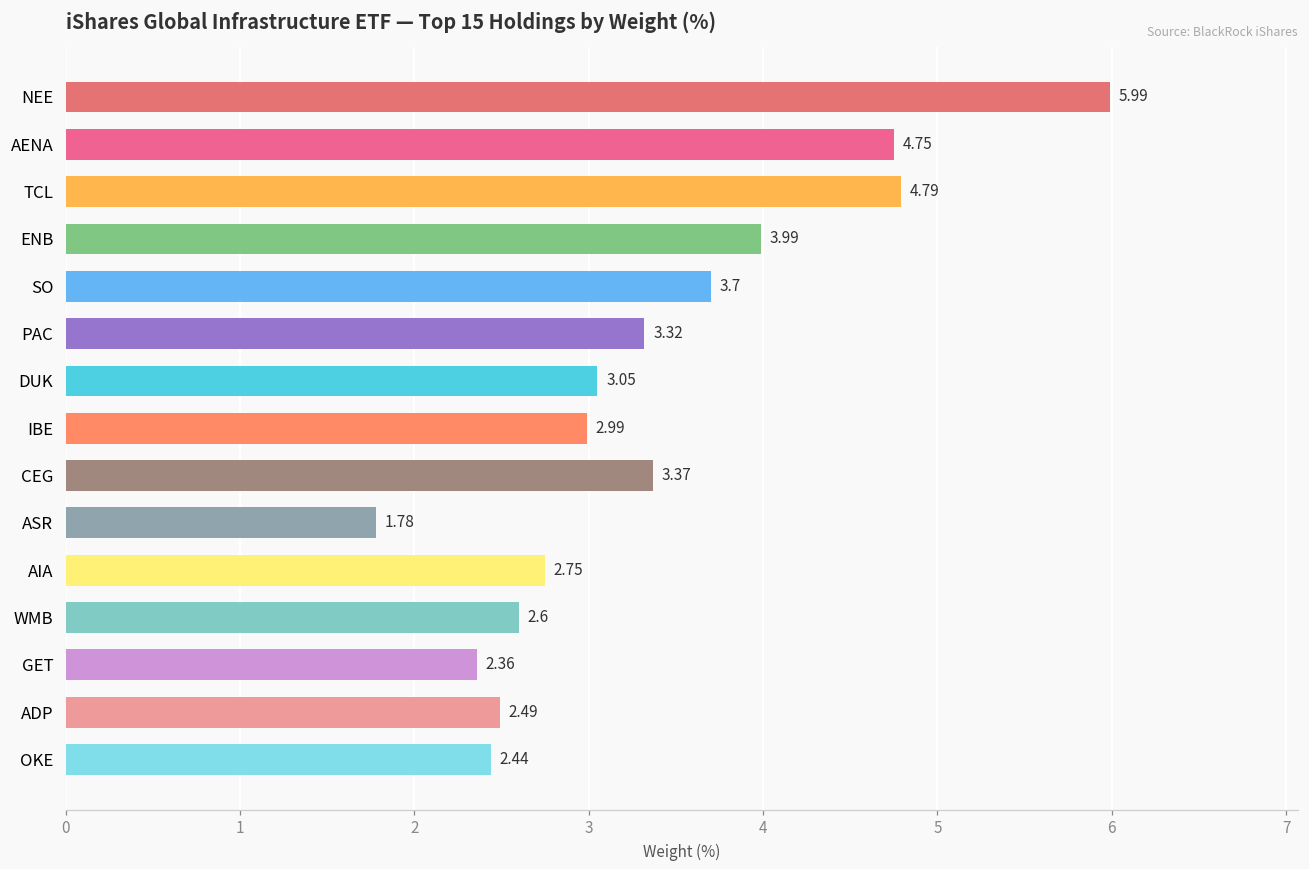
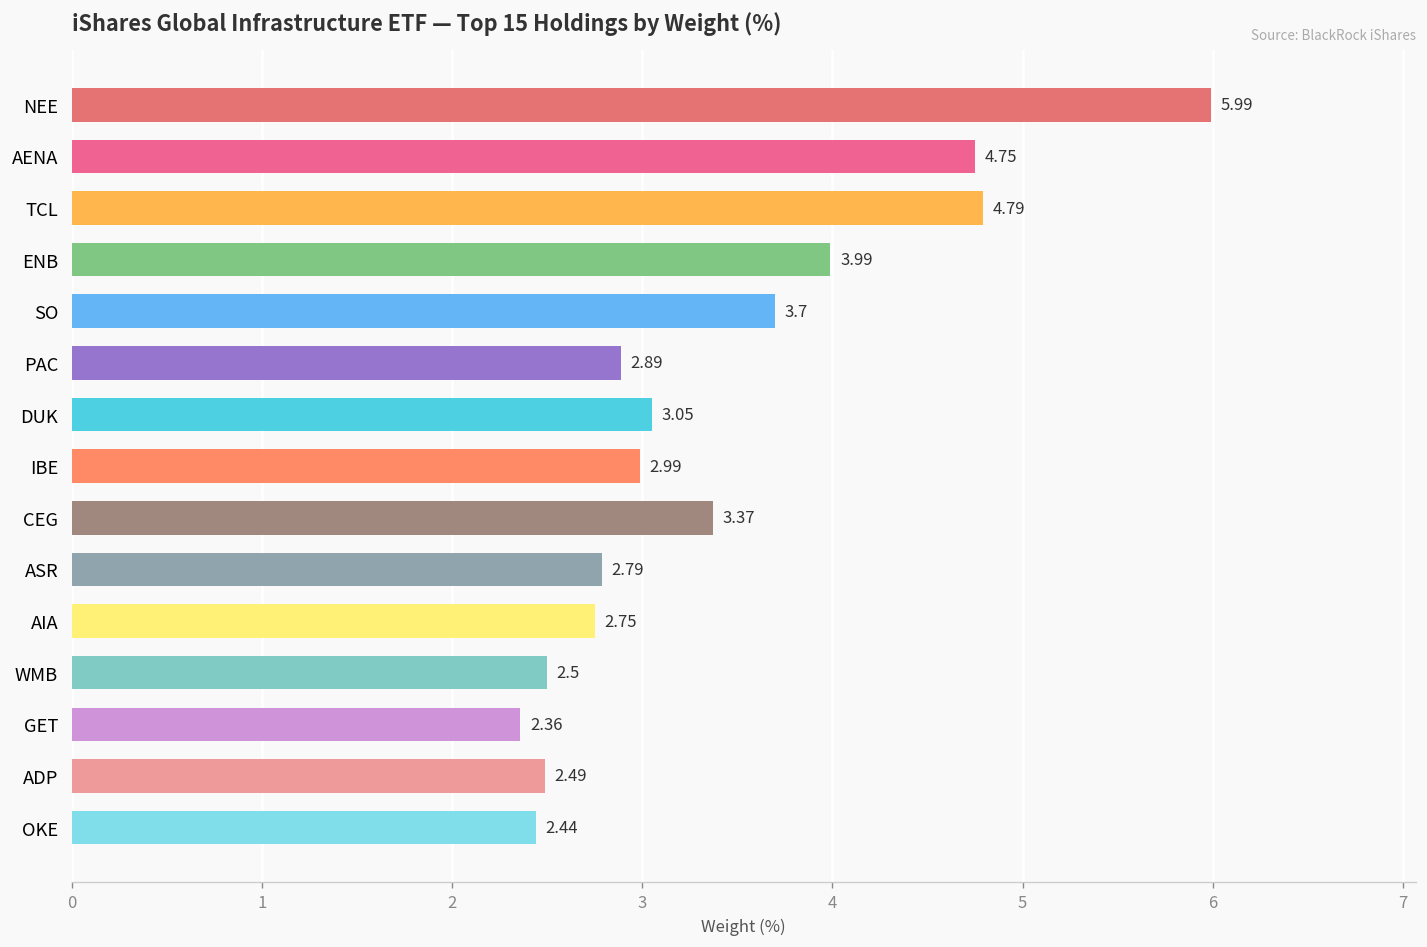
PAC: 3.32 -> 2.89
ASR: 1.78 -> 2.79
WMB: 2.6 -> 2.5
